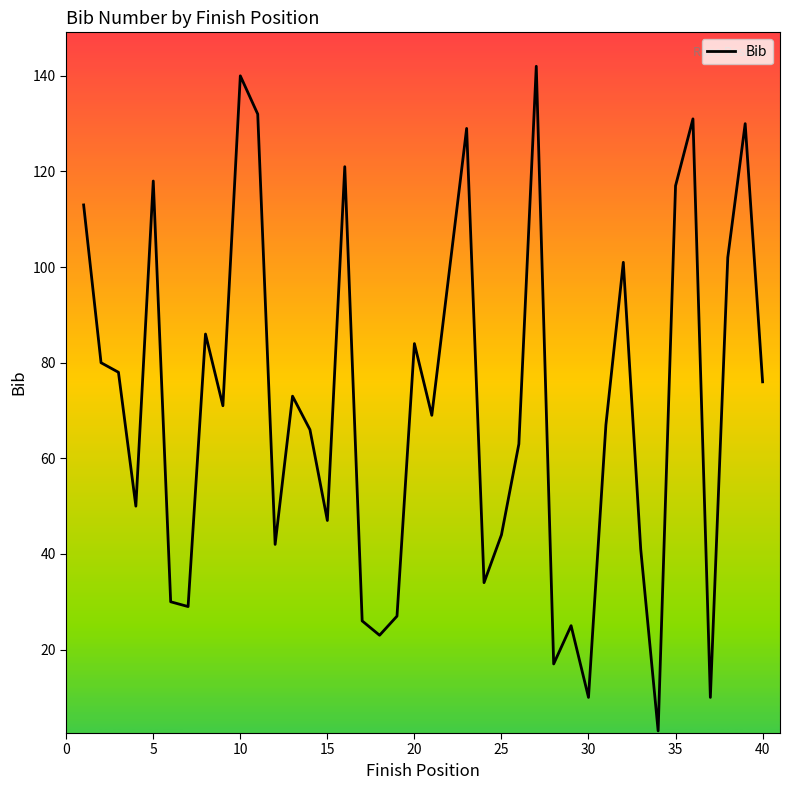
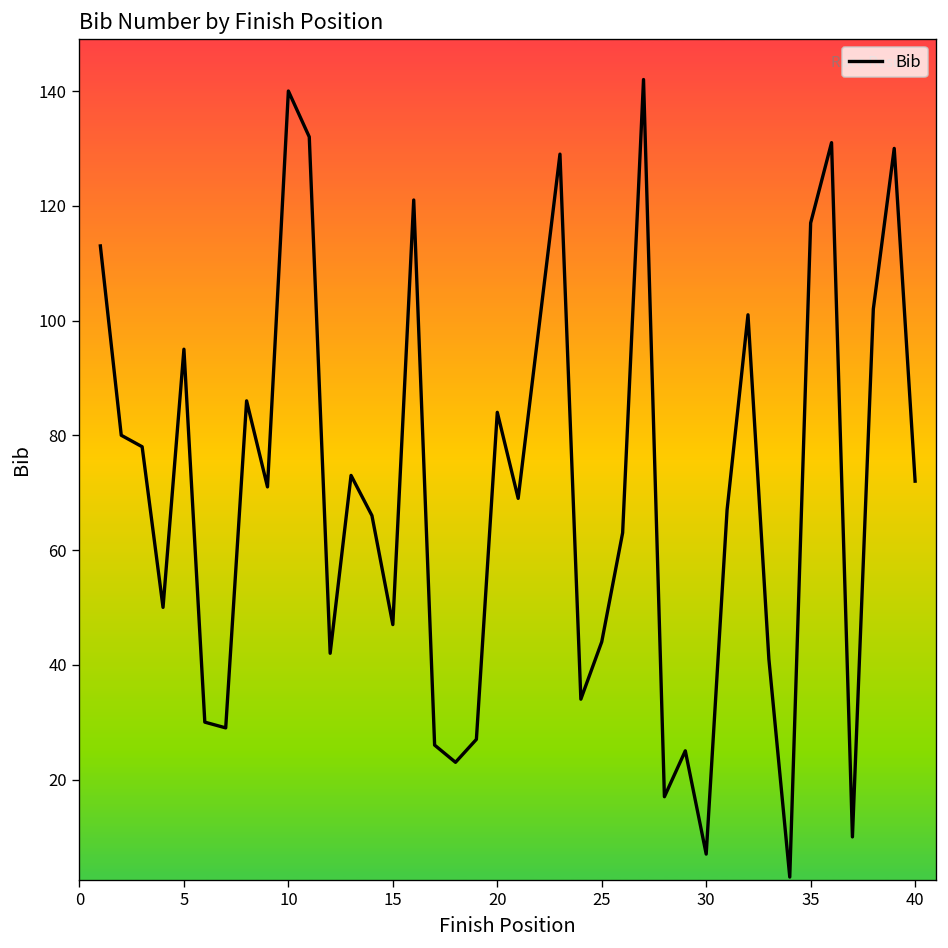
5: 118 -> 95
30: 10 -> 7
40: 76 -> 72
